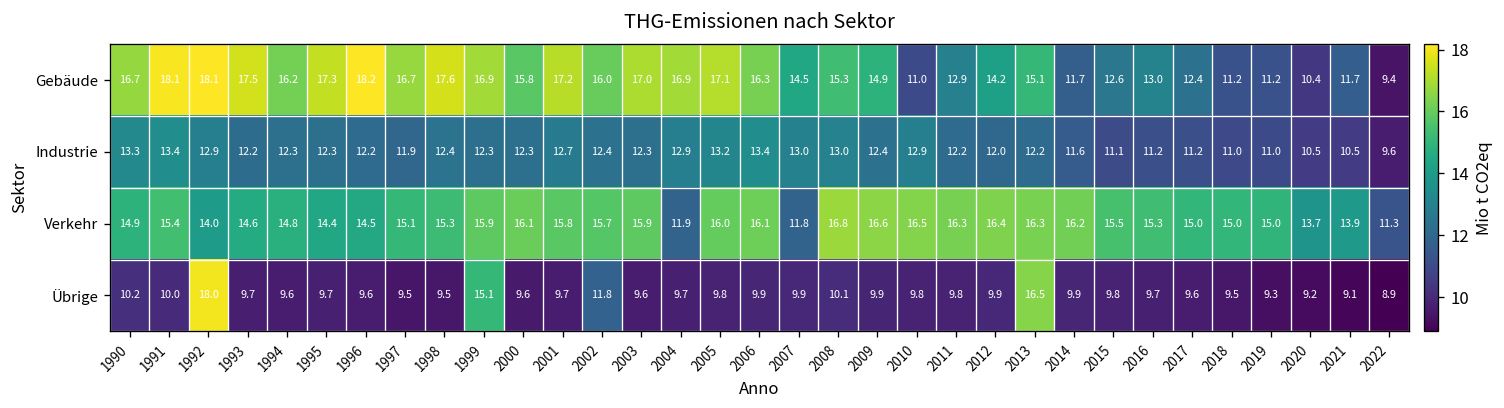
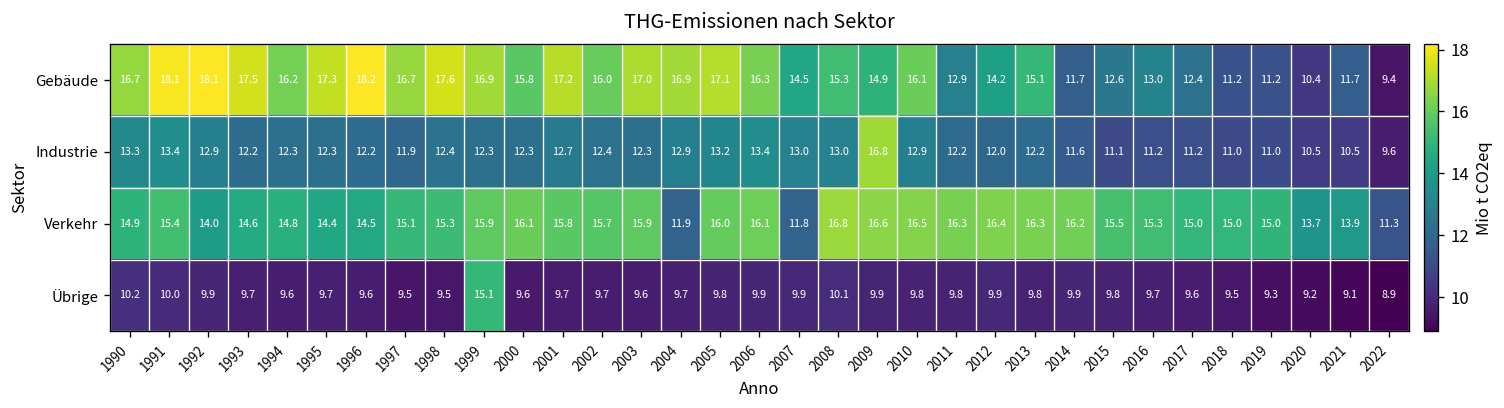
Gebäude, 2010: 11.0 -> 16.1
Industrie, 2009: 12.4 -> 16.8
Übrige, 1992: 18.0 -> 9.9
Übrige, 2002: 11.8 -> 9.7
Übrige, 2013: 16.5 -> 9.8
